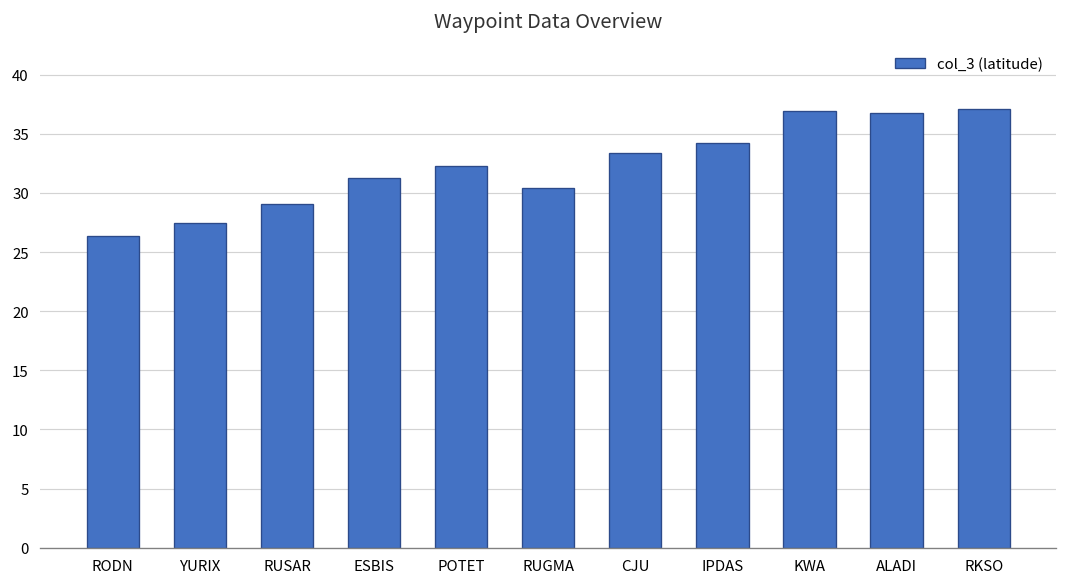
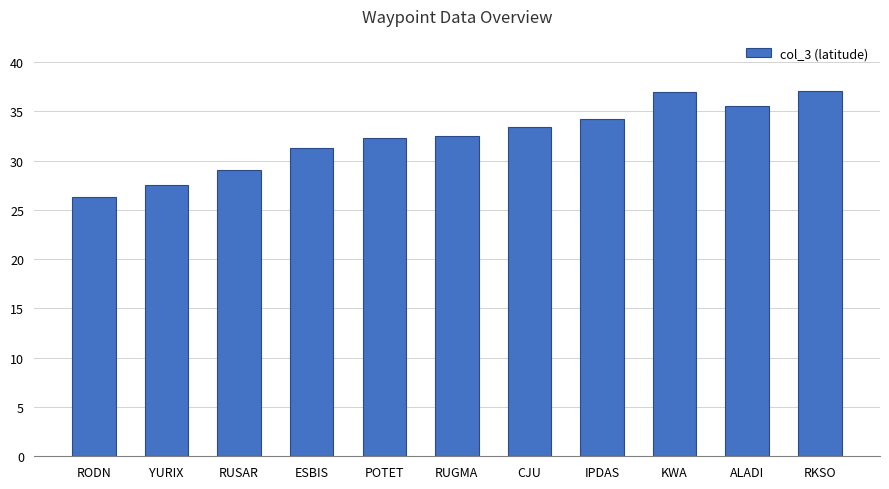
RUGMA: 30 -> 33
ALADI: 37 -> 36
